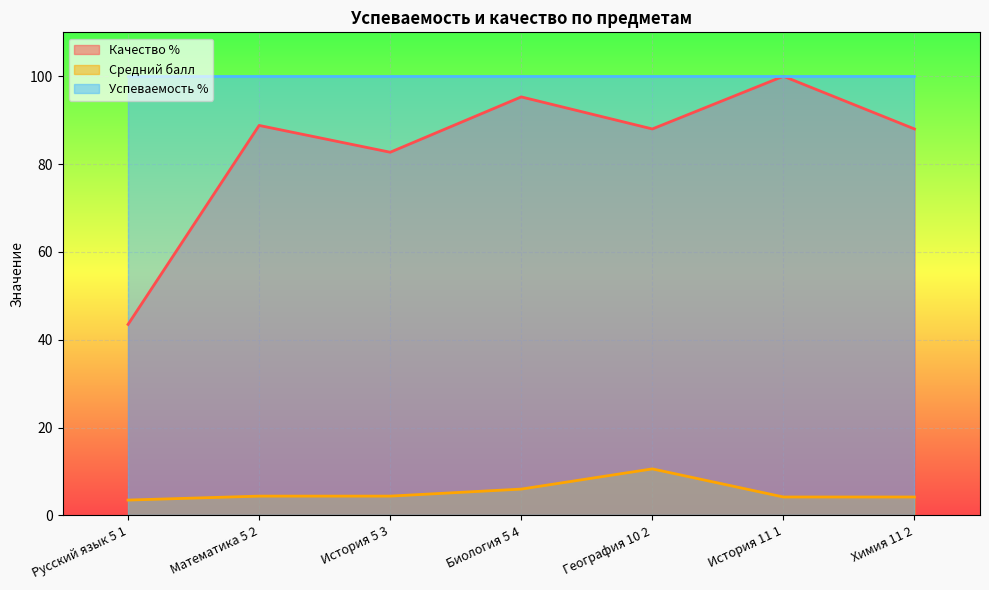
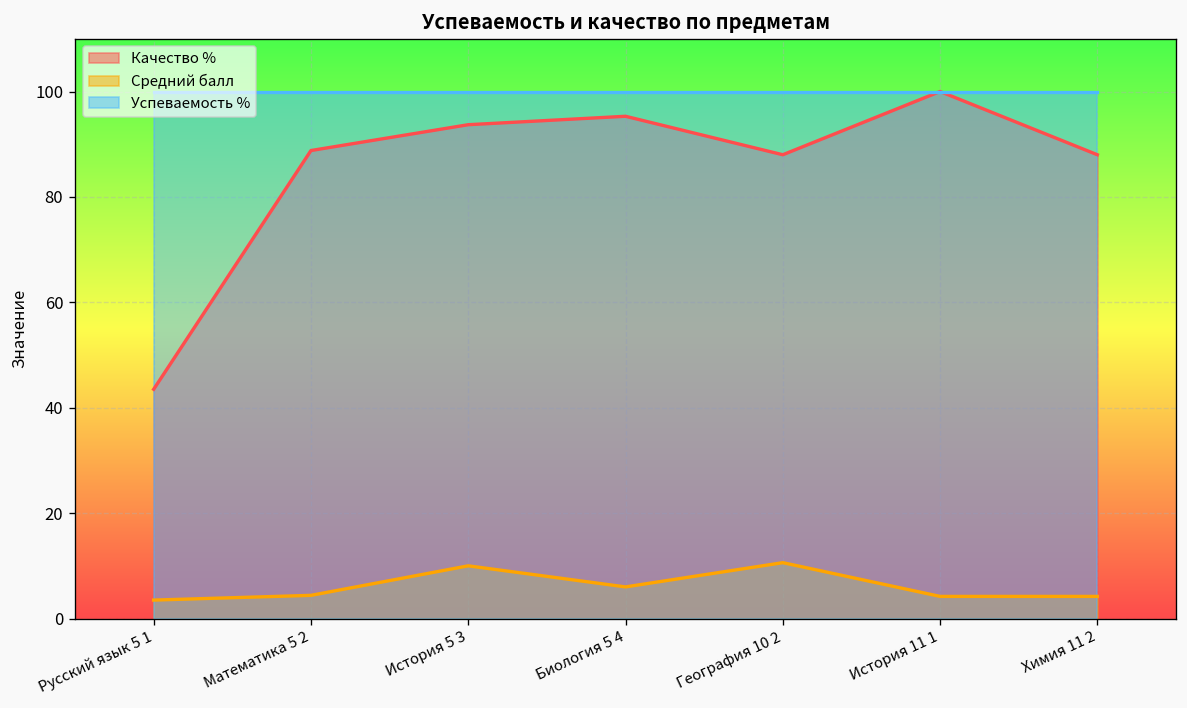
Качество %, История 5 3: 83 -> 94
Средний балл, История 5 3: 4 -> 10
